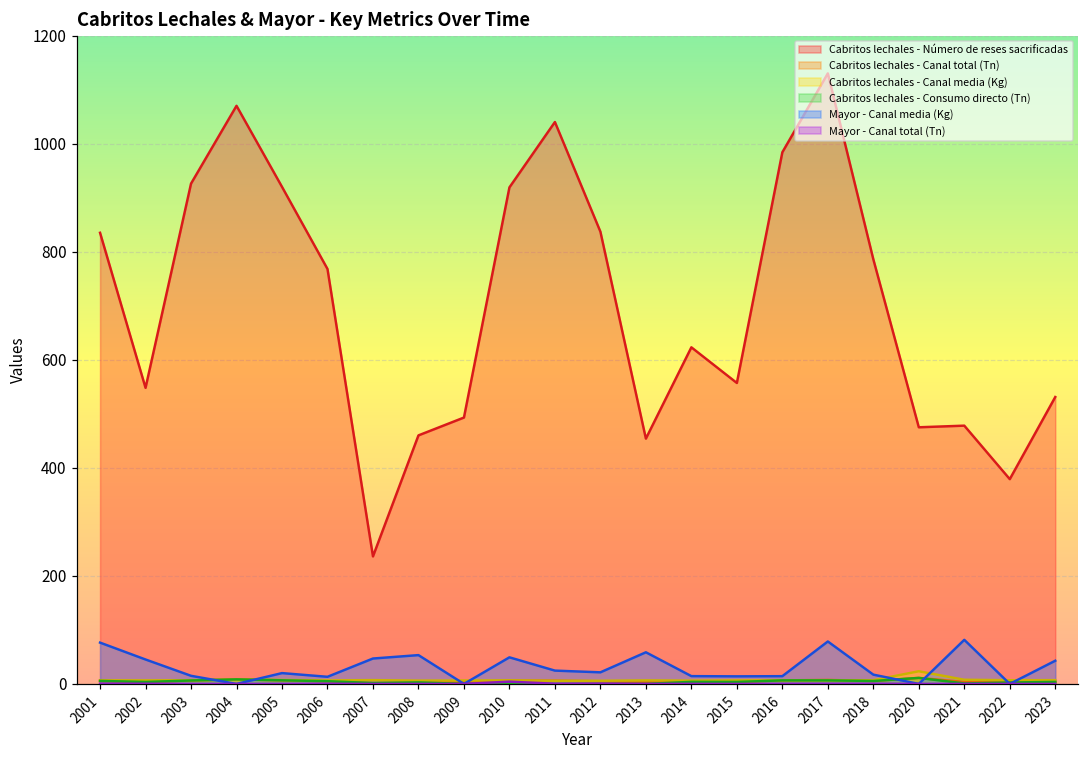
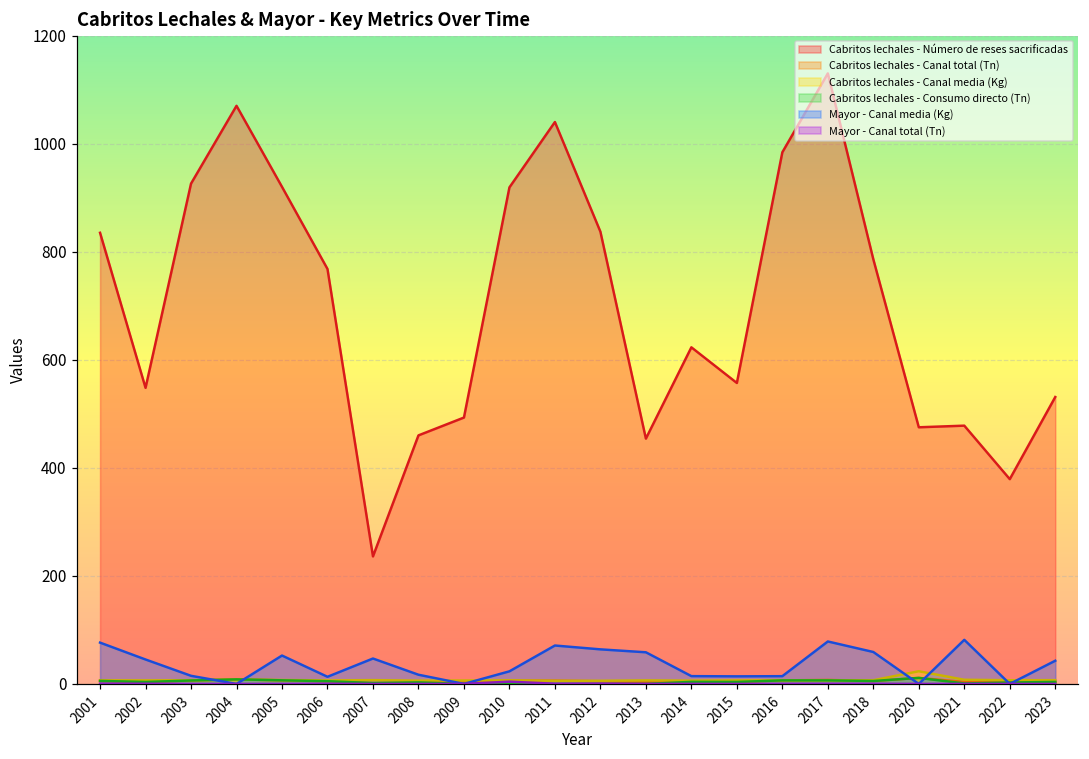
Mayor - Canal media (Kg), 2005: 20 -> 50
Mayor - Canal media (Kg), 2008: 50 -> 20
Mayor - Canal media (Kg), 2010: 50 -> 20
Mayor - Canal media (Kg), 2011: 20 -> 70
Mayor - Canal media (Kg), 2012: 20 -> 60
Mayor - Canal media (Kg), 2018: 20 -> 60
